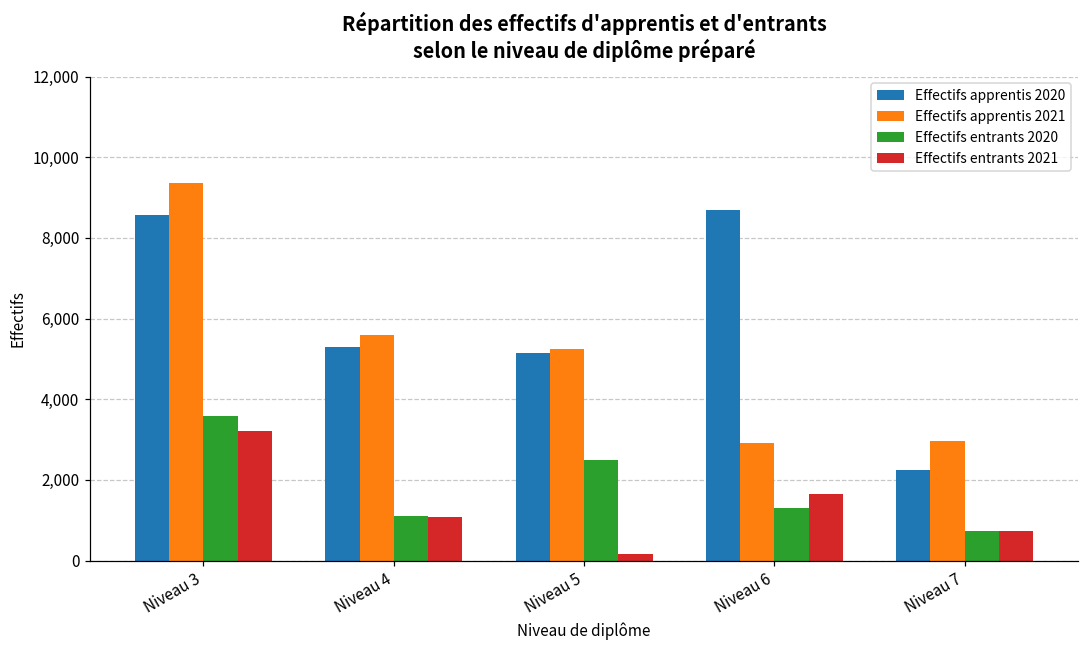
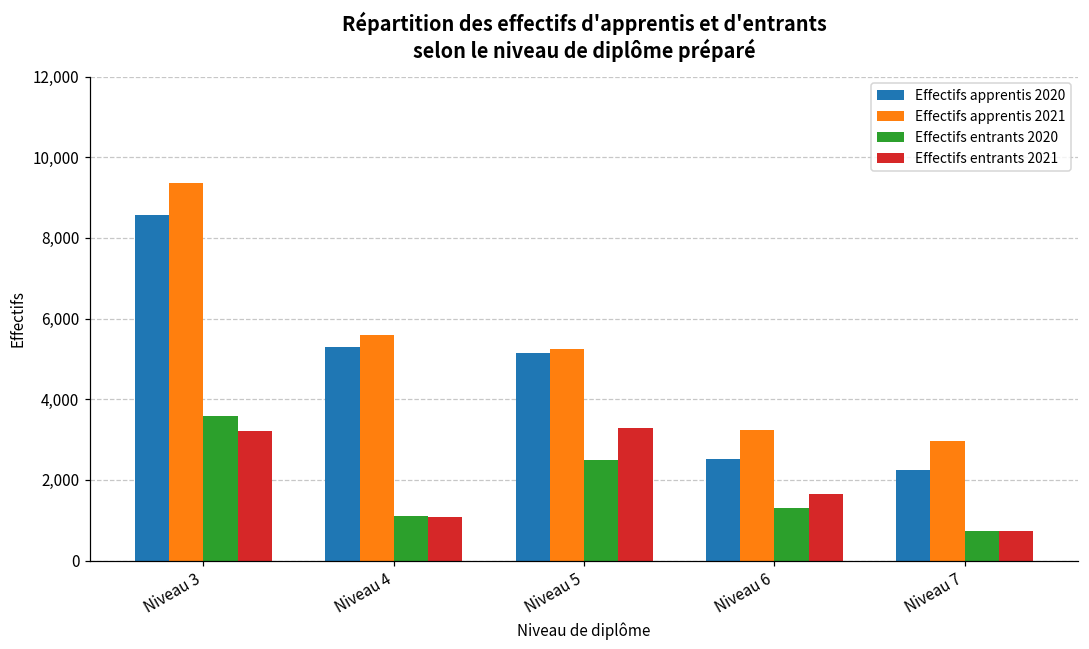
Effectifs entrants 2021, Niveau 5: 200 -> 3,300
Effectifs apprentis 2020, Niveau 6: 8,700 -> 2,500
Effectifs apprentis 2021, Niveau 6: 2,900 -> 3,200
